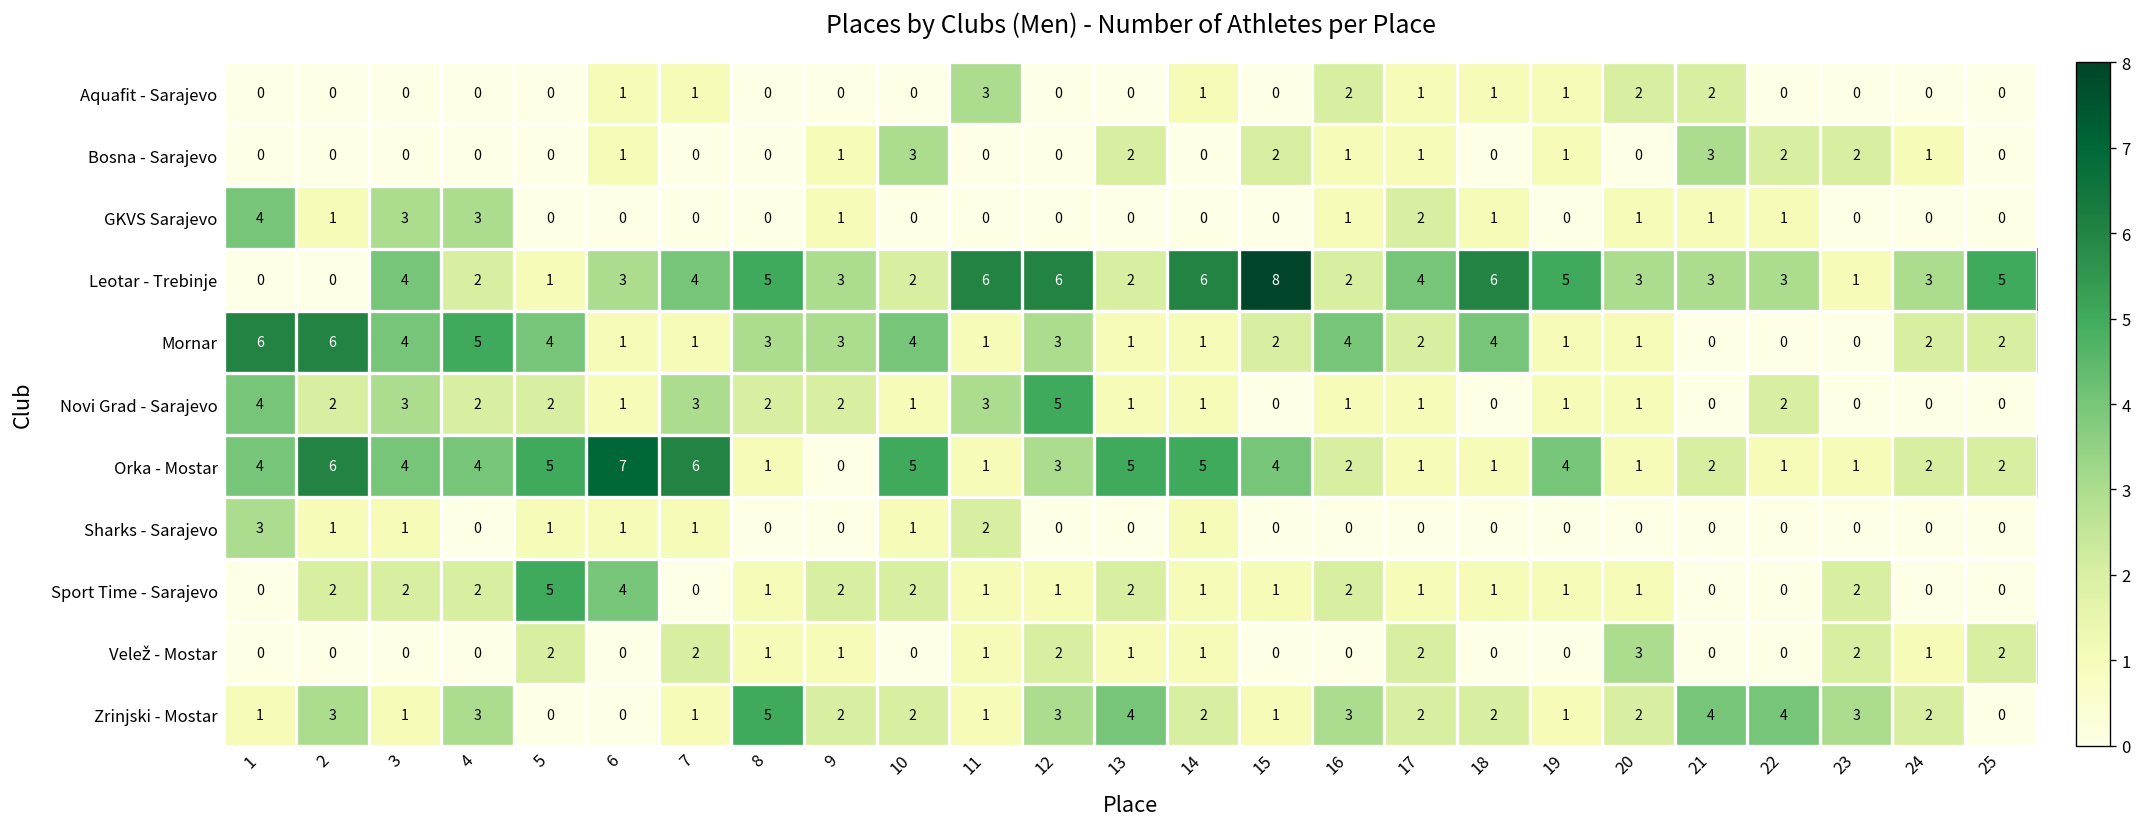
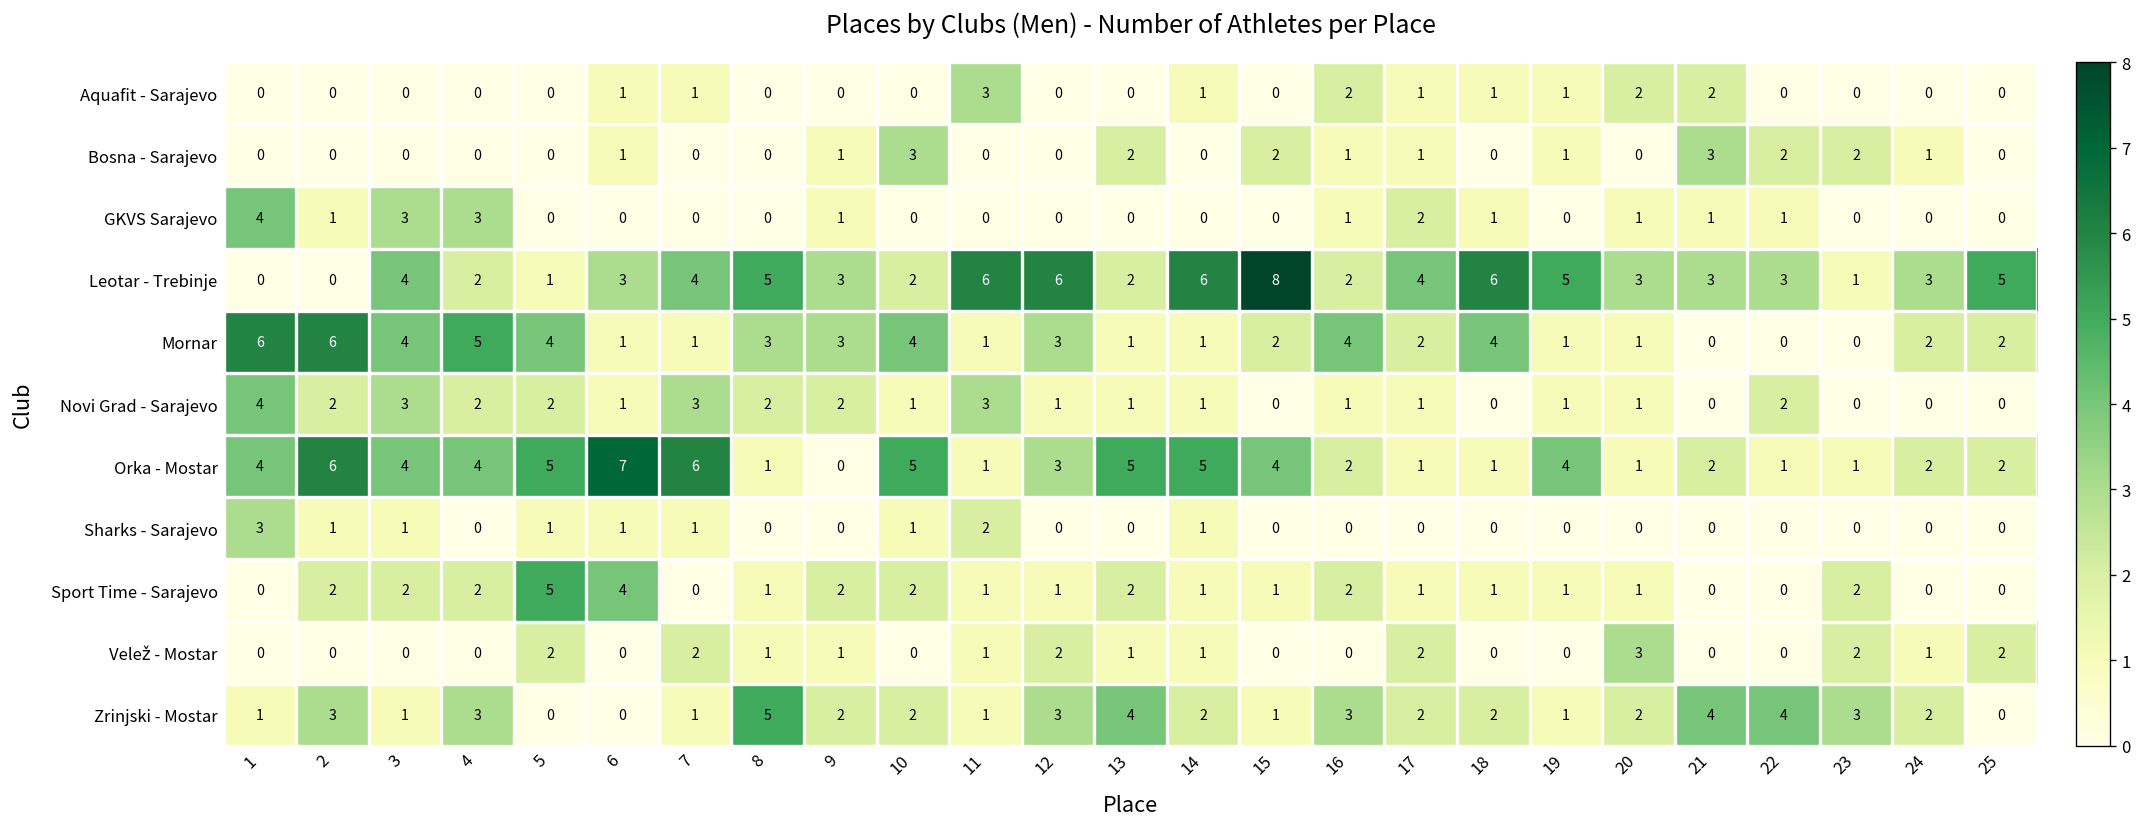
Novi Grad - Sarajevo, 12: 5 -> 1
